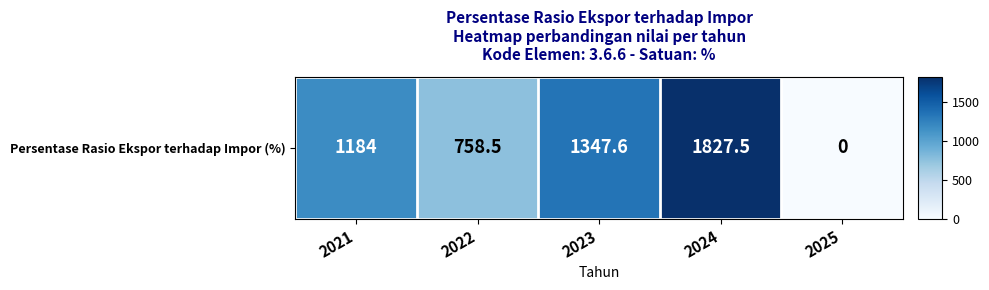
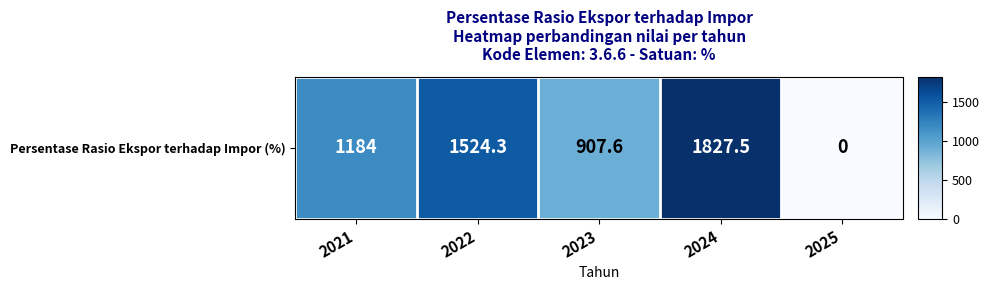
Persentase Rasio Ekspor terhadap Impor (%), 2022: 758.5 -> 1524.3
Persentase Rasio Ekspor terhadap Impor (%), 2023: 1347.6 -> 907.6
